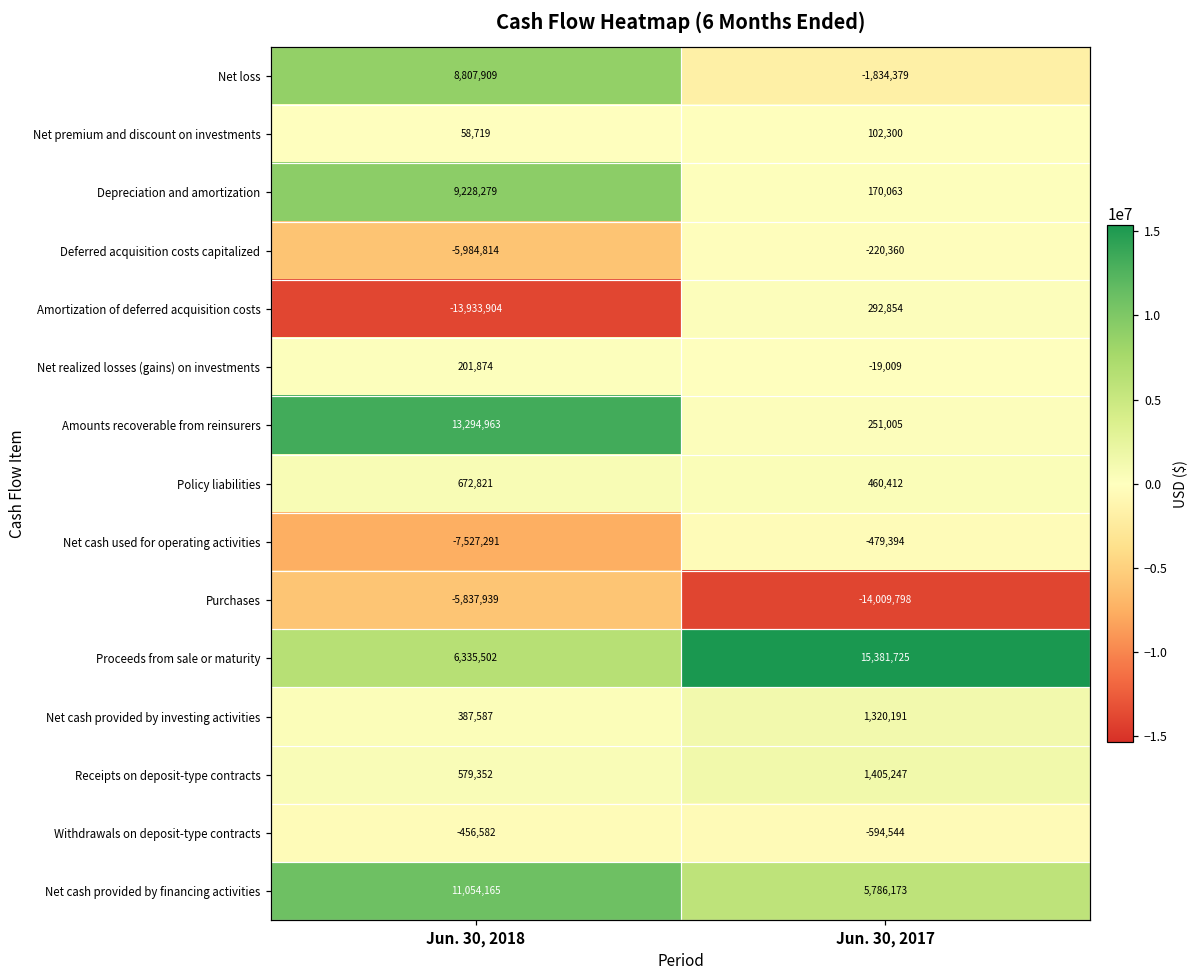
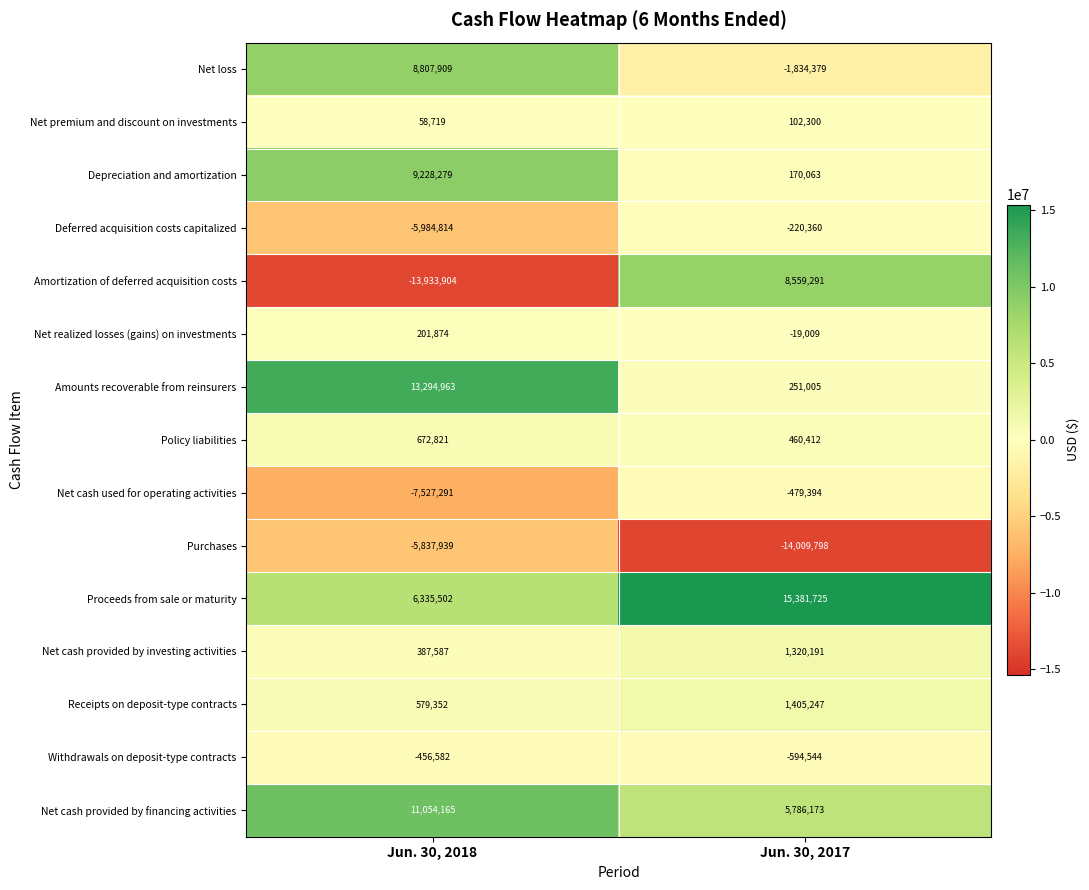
Amortization of deferred acquisition costs, Jun. 30, 2017: 292,854 -> 8,559,291
